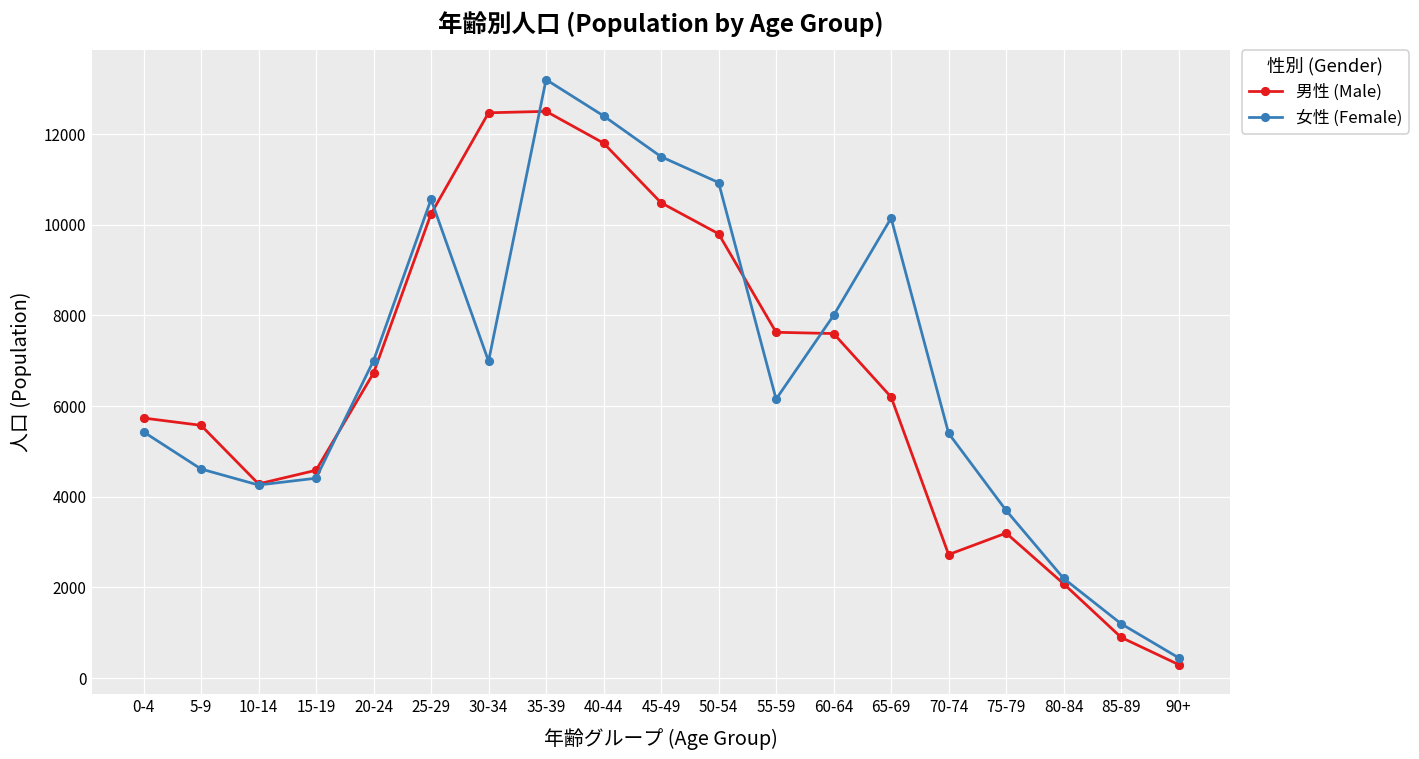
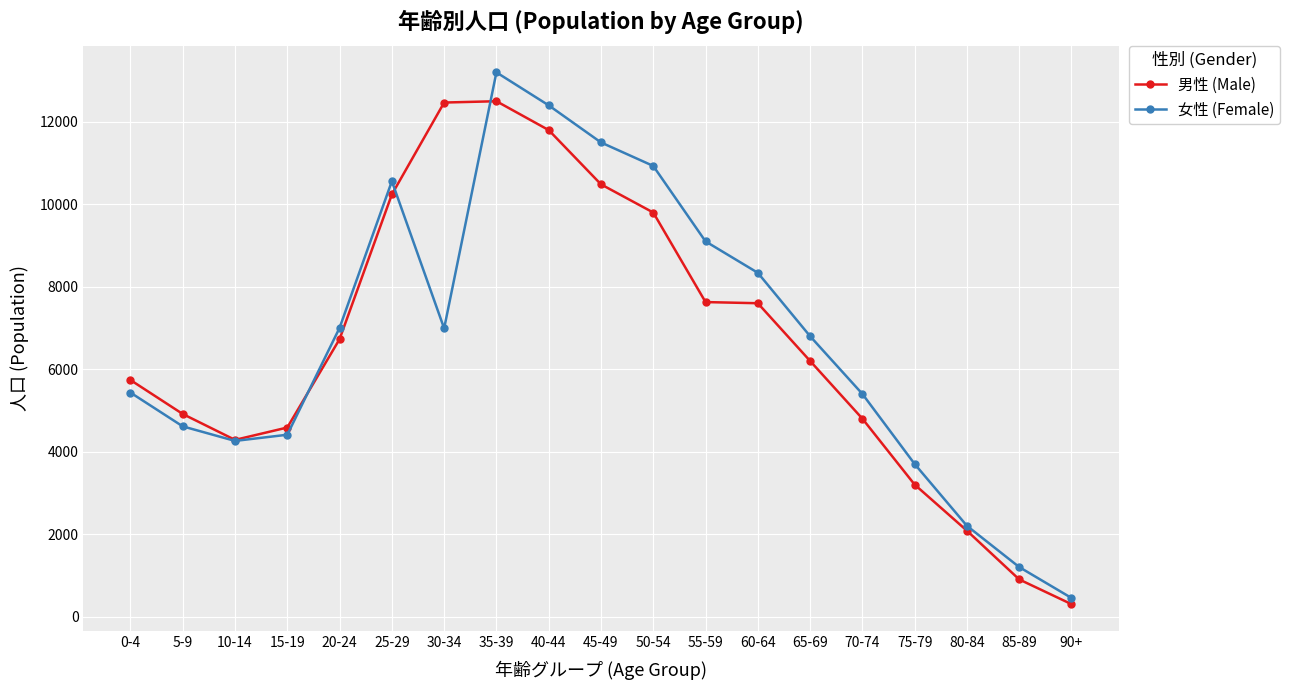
男性 (Male), 5-9: 5600 -> 4900
女性 (Female), 55-59: 6200 -> 9100
女性 (Female), 60-64: 8000 -> 8300
女性 (Female), 65-69: 10100 -> 6800
男性 (Male), 70-74: 2700 -> 4800
